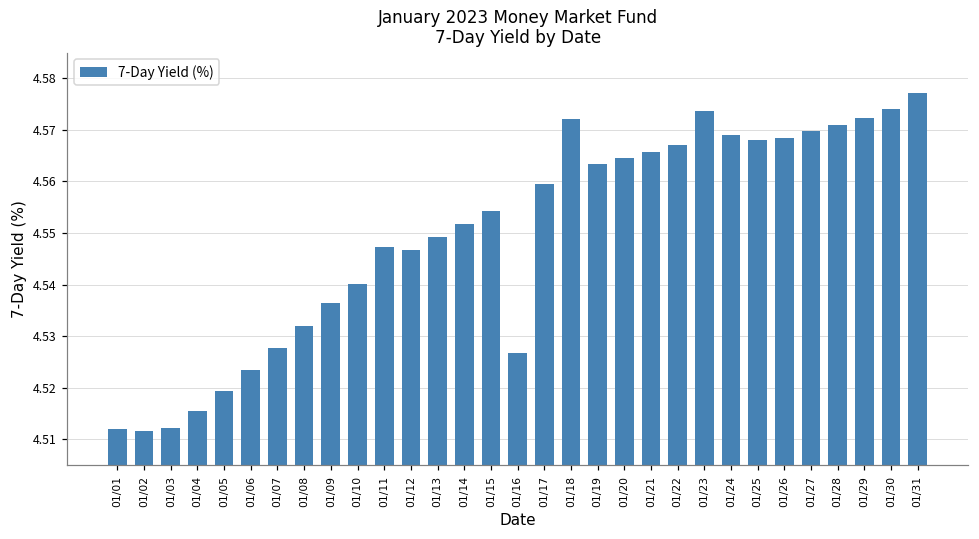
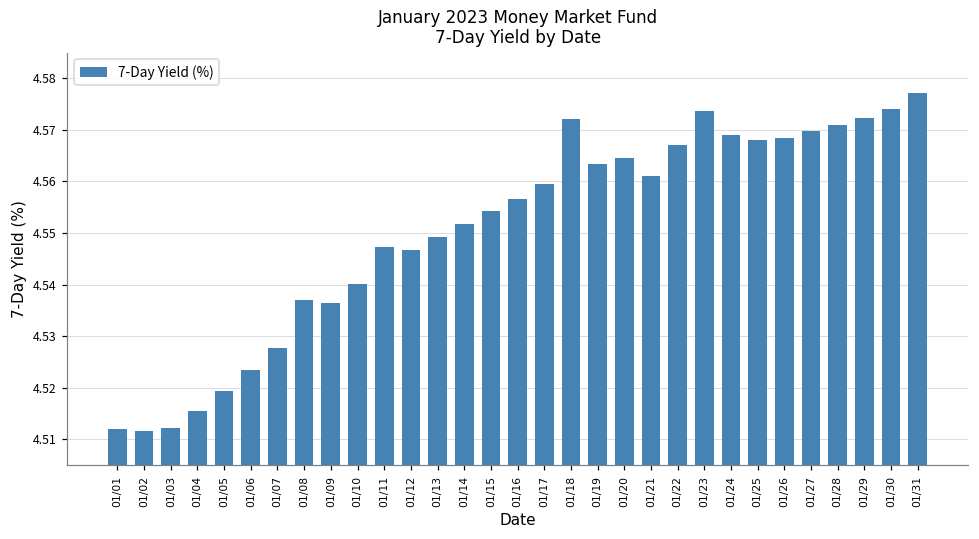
01/08: 4.532 -> 4.537
01/16: 4.527 -> 4.557
01/21: 4.566 -> 4.561
